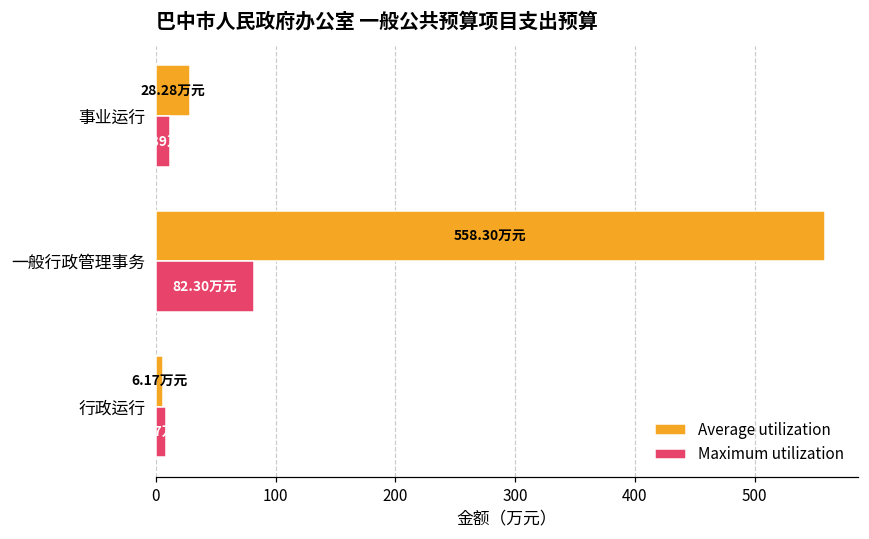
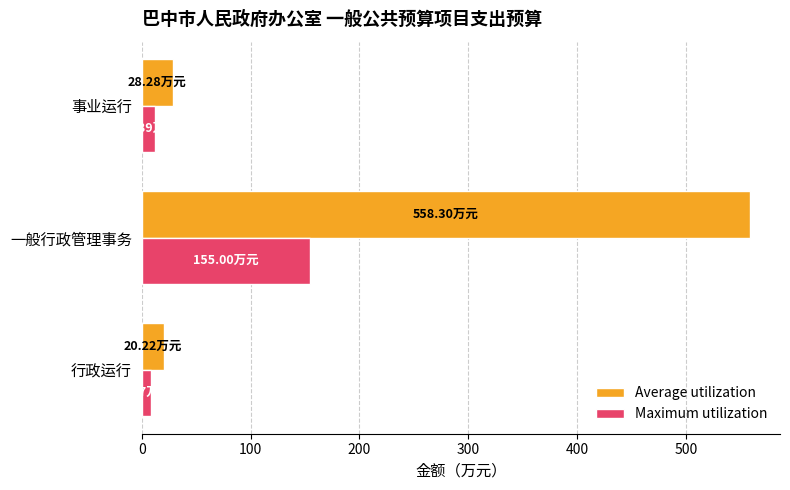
Maximum utilization, 一般行政管理事务: 82.30 -> 155.00
Average utilization, 行政运行: 6.17 -> 20.22
